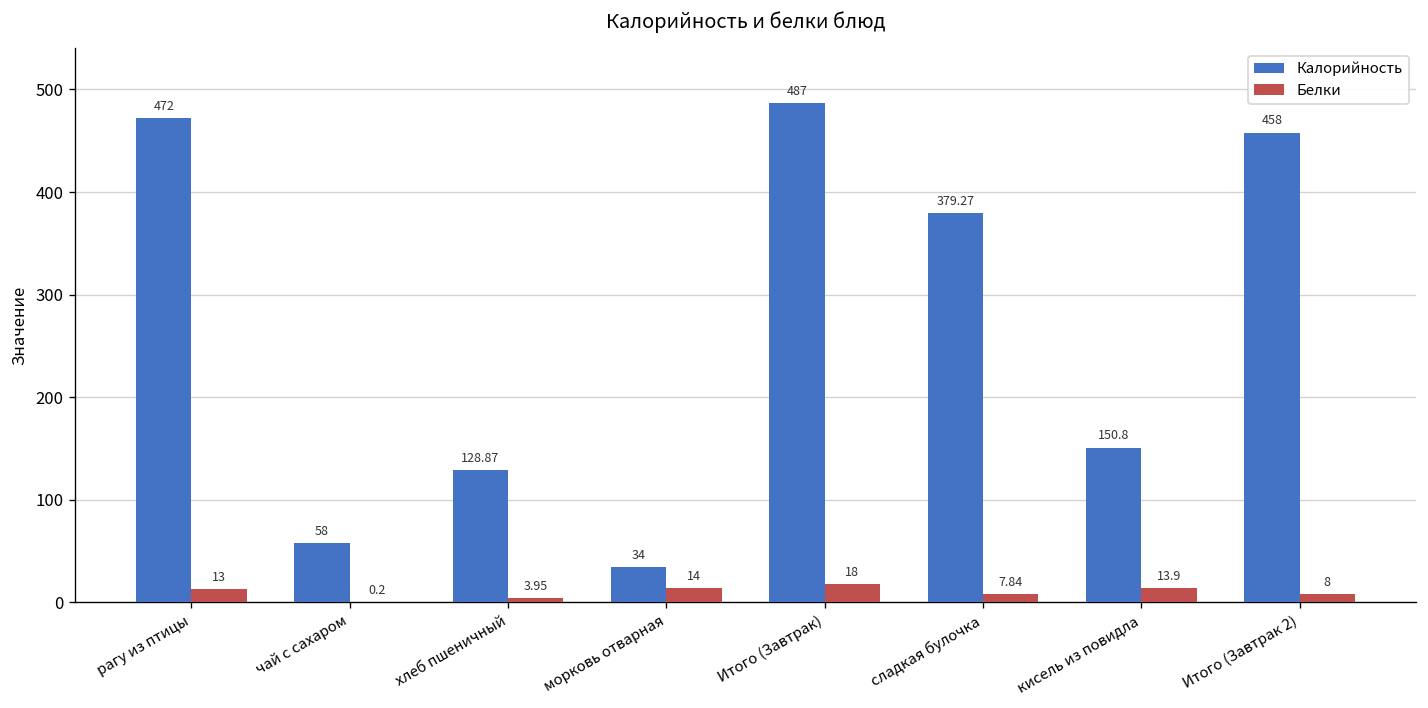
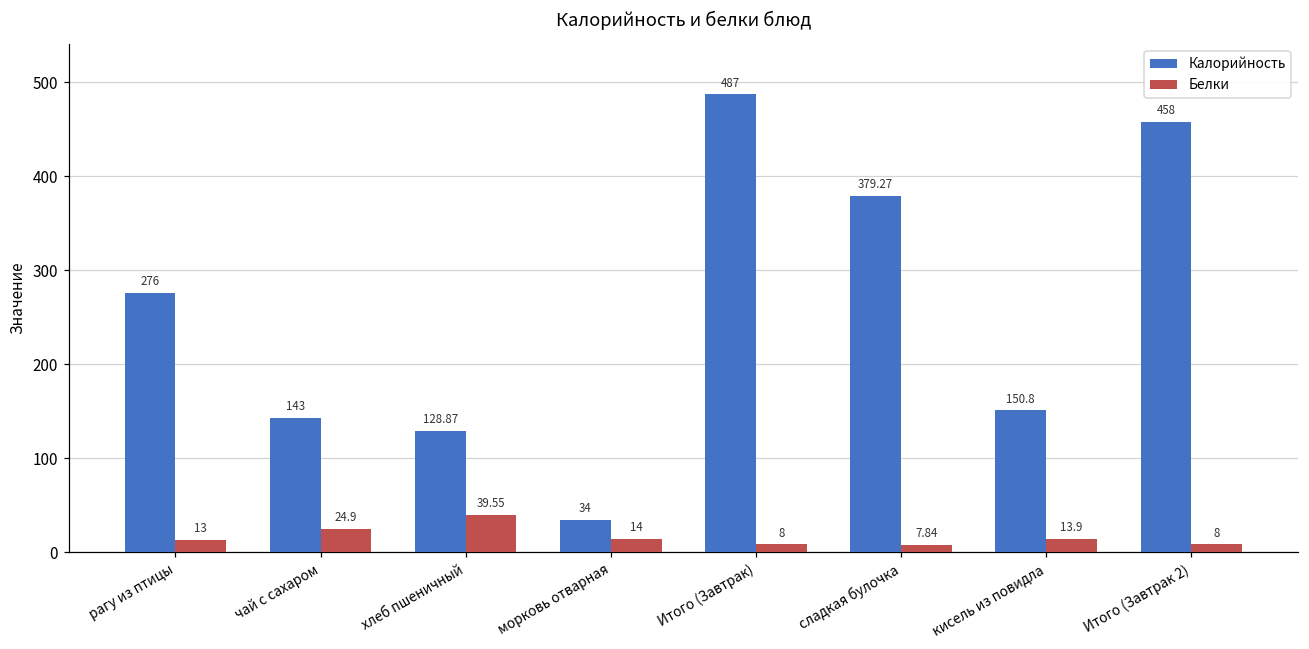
Калорийность, рагу из птицы: 472 -> 276
Калорийность, чай с сахаром: 58 -> 143
Белки, чай с сахаром: 0.2 -> 24.9
Белки, хлеб пшеничный: 3.95 -> 39.55
Белки, Итого (Завтрак): 18 -> 8
